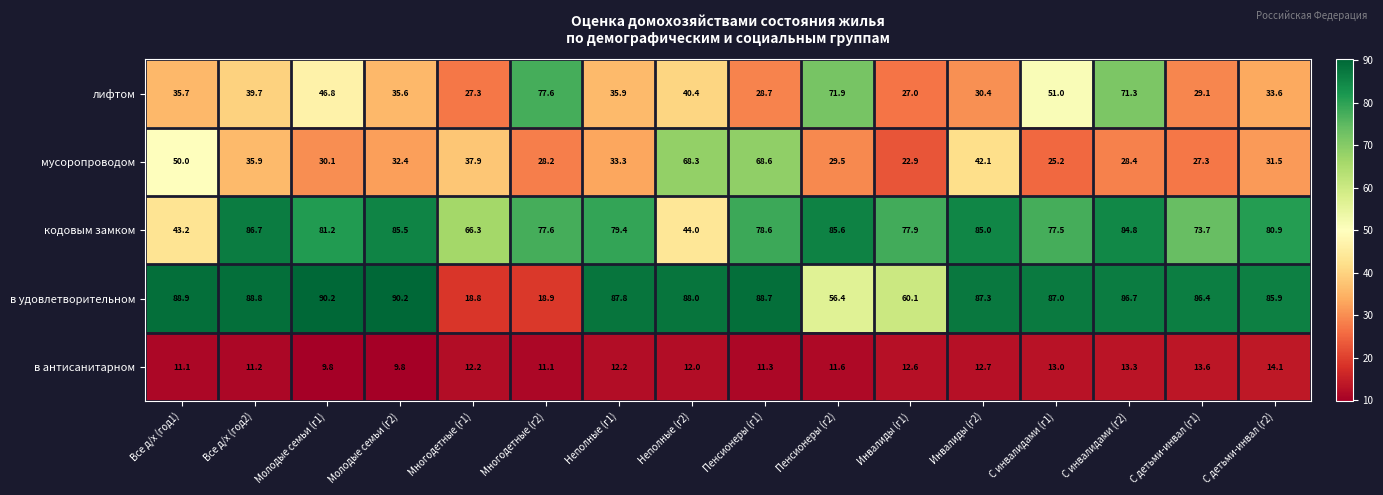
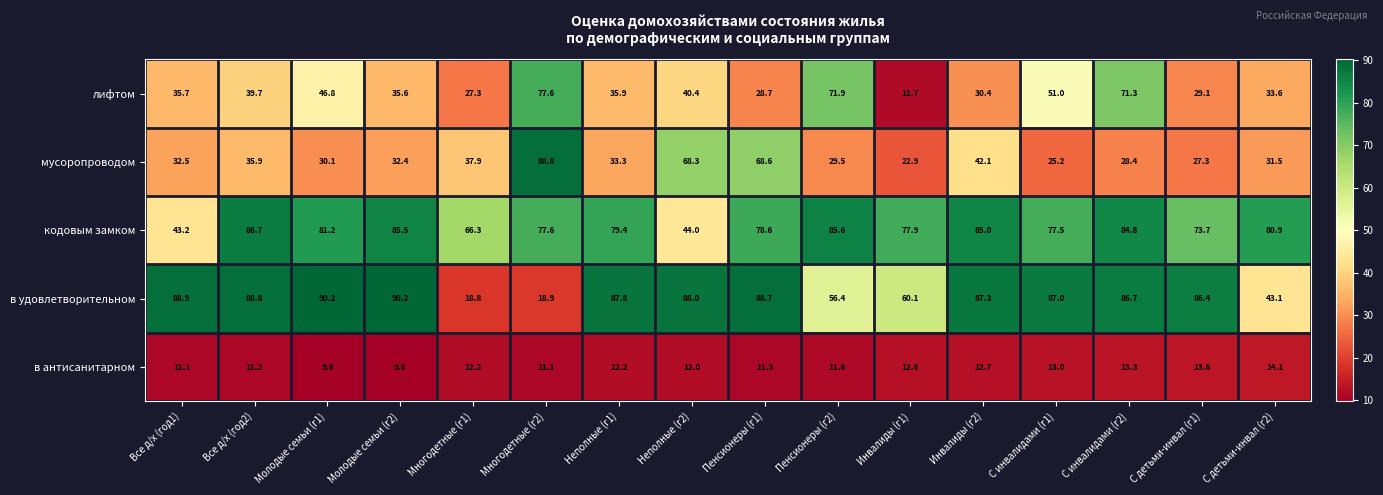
лифтом, Инвалиды (г1): 27.0 -> 11.7
мусоропроводом, Все д/х (год1): 50.0 -> 32.5
мусоропроводом, Многодетные (г2): 28.2 -> 88.8
в удовлетворительном, С детьми-инвал (г2): 85.9 -> 43.1
